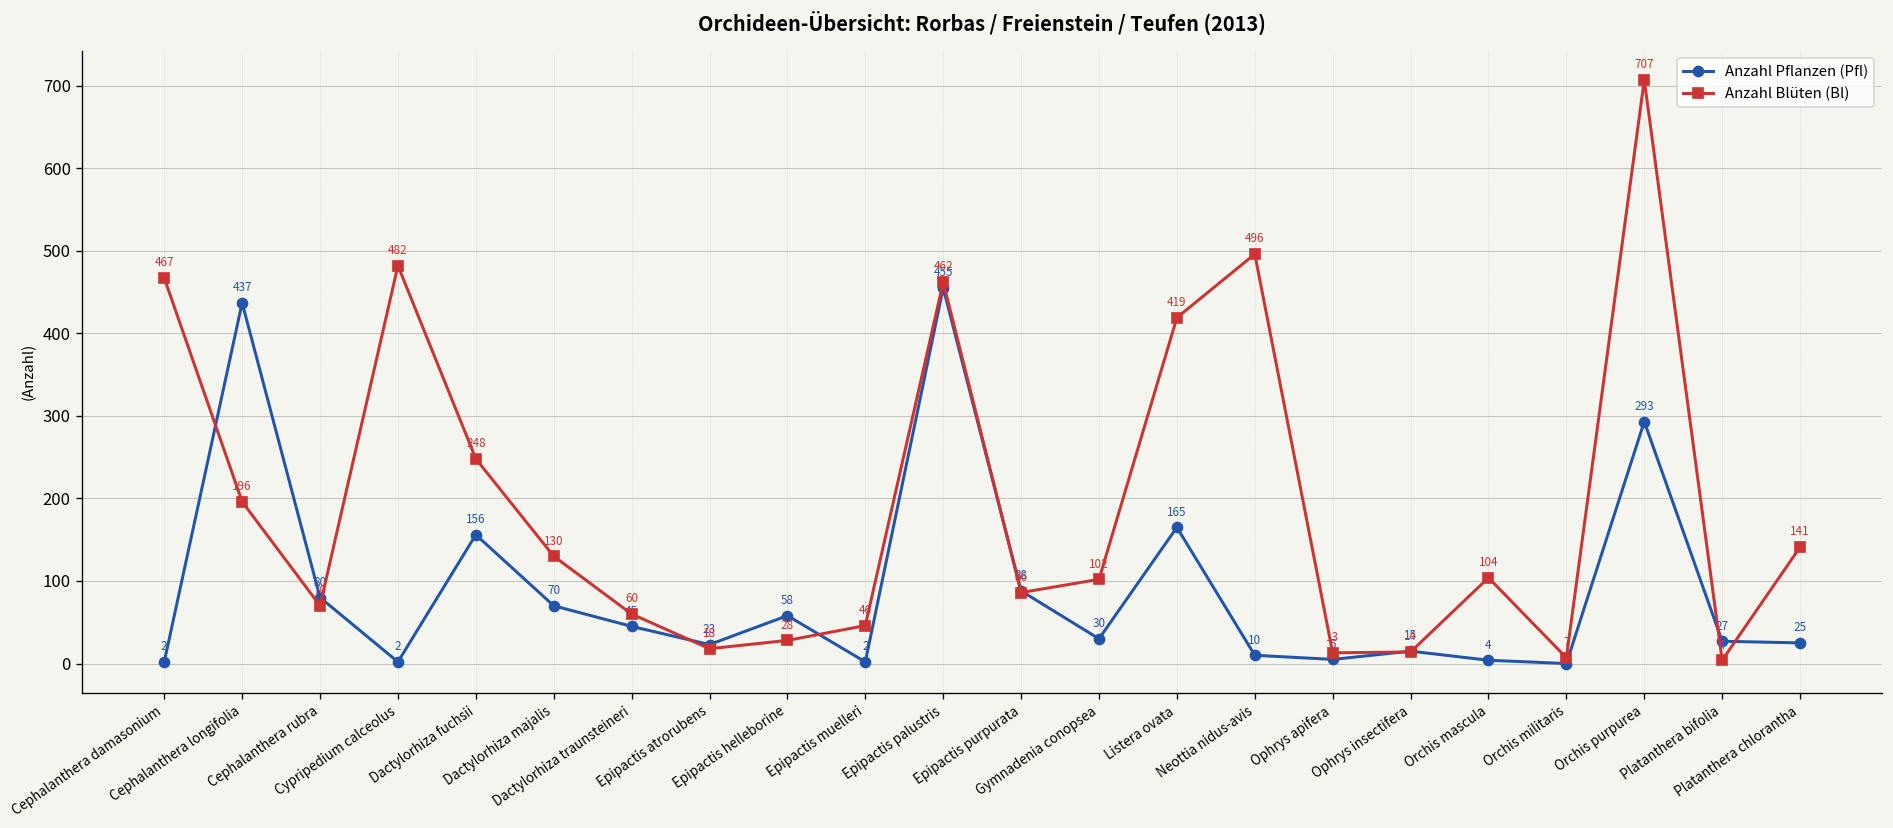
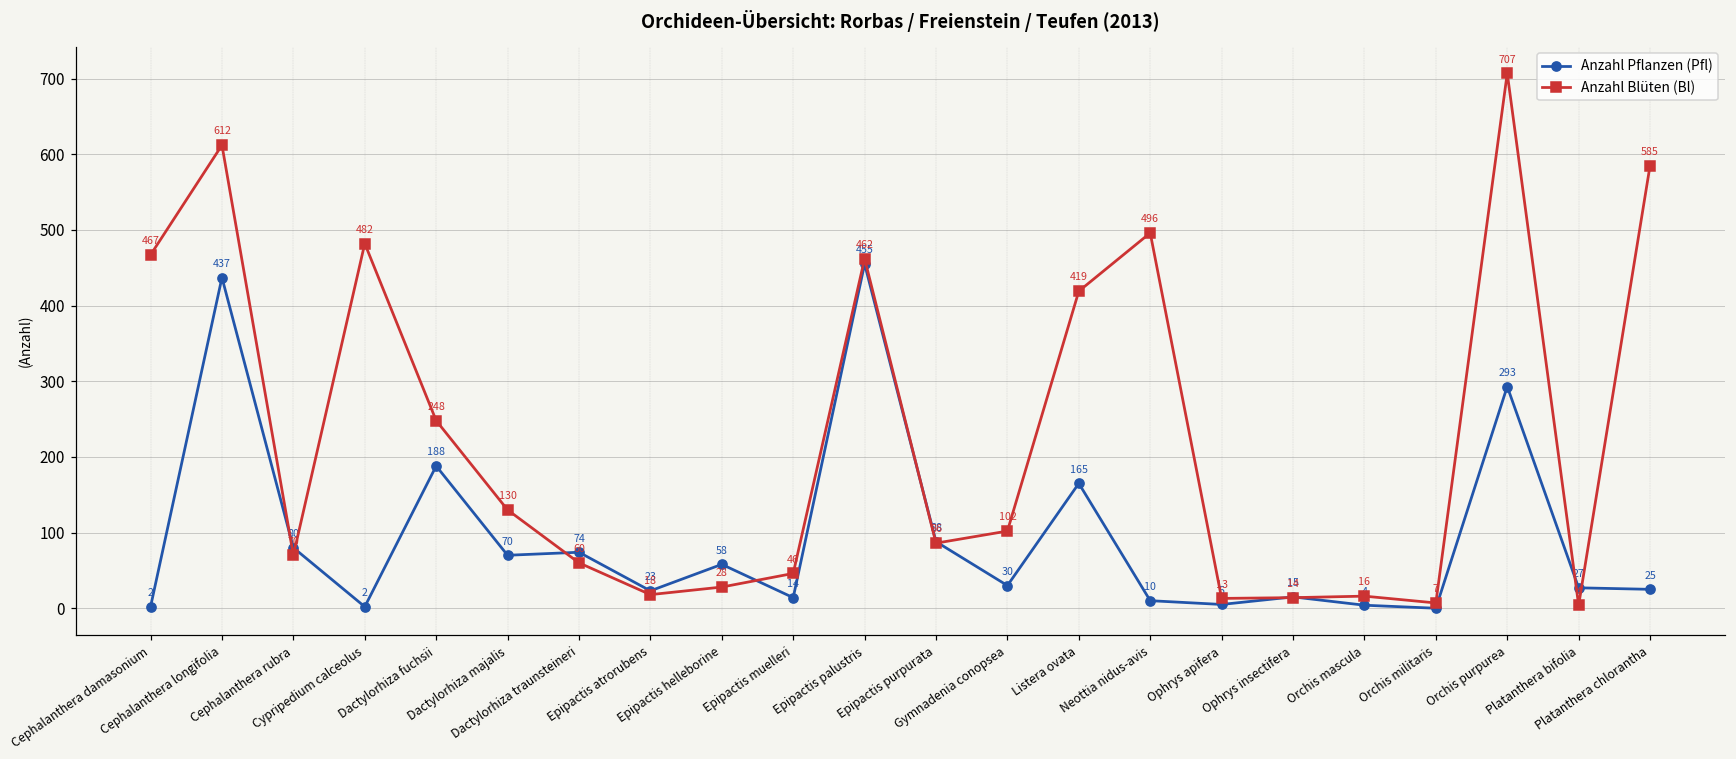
Anzahl Blüten (Bl), Cephalanthera longifolia: 196 -> 612
Anzahl Pflanzen (Pfl), Dactylorhiza fuchsii: 156 -> 188
Anzahl Pflanzen (Pfl), Dactylorhiza traunsteineri: 45 -> 74
Anzahl Pflanzen (Pfl), Epipactis muelleri: 2 -> 14
Anzahl Blüten (Bl), Orchis mascula: 104 -> 16
Anzahl Blüten (Bl), Platanthera chlorantha: 141 -> 585
